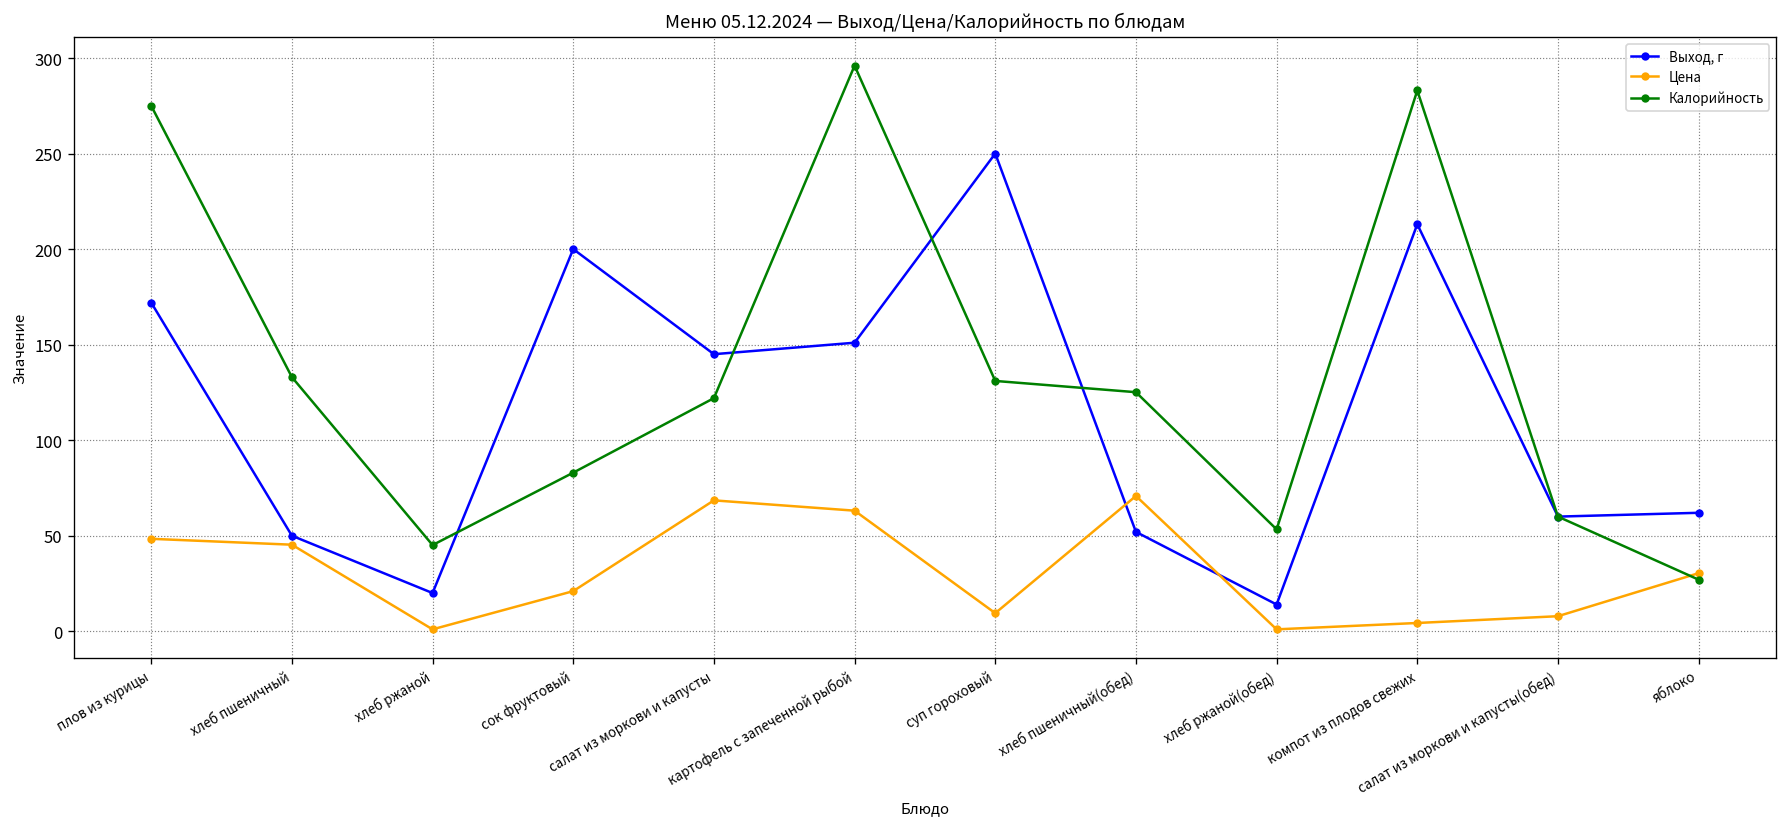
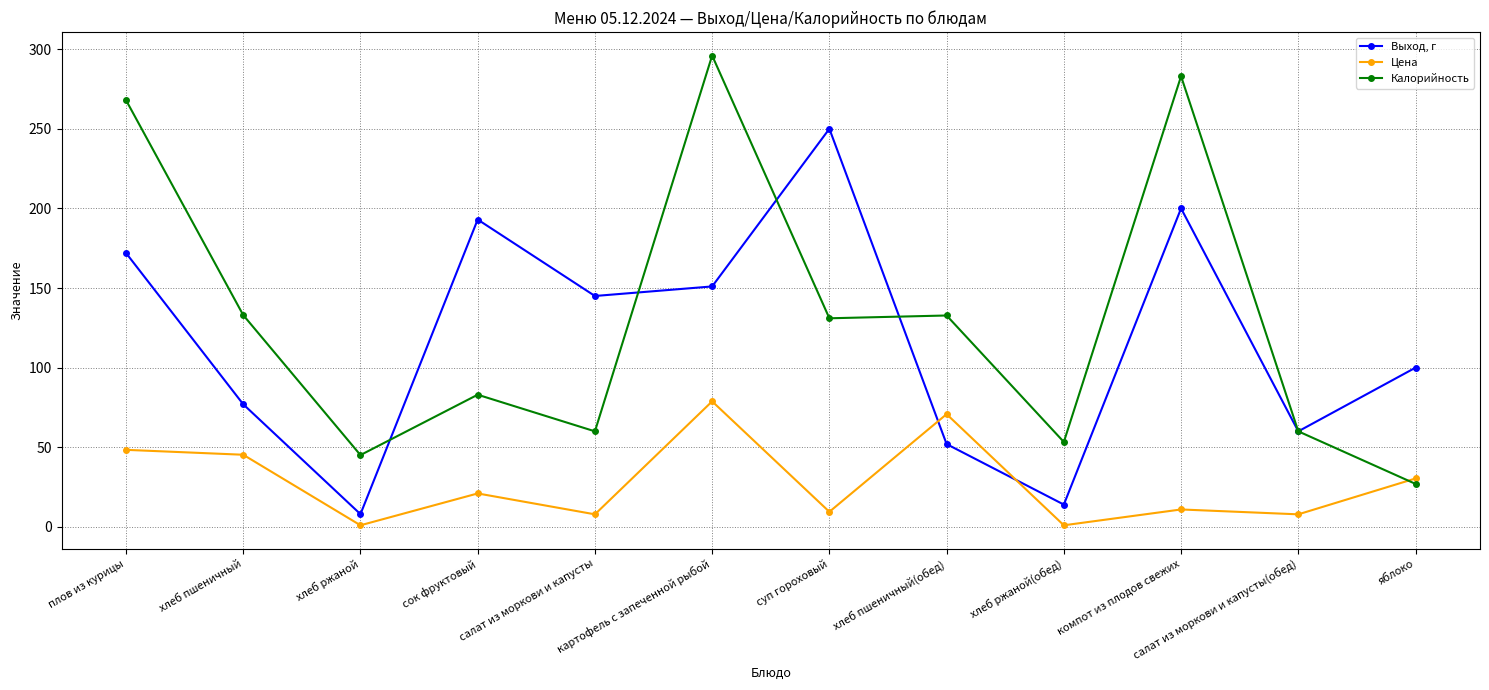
Калорийность, плов из курицы: 275 -> 268
Выход, г, хлеб пшеничный: 50 -> 77
Выход, г, хлеб ржаной: 20 -> 8
Выход, г, сок фруктовый: 200 -> 193
Цена, салат из моркови и капусты: 69 -> 8
Калорийность, салат из моркови и капусты: 122 -> 60
Цена, картофель с запеченной рыбой: 63 -> 79
Калорийность, хлеб пшеничный(обед): 125 -> 133
Выход, г, компот из плодов свежих: 213 -> 200
Цена, компот из плодов свежих: 4 -> 11
Выход, г, яблоко: 62 -> 100
